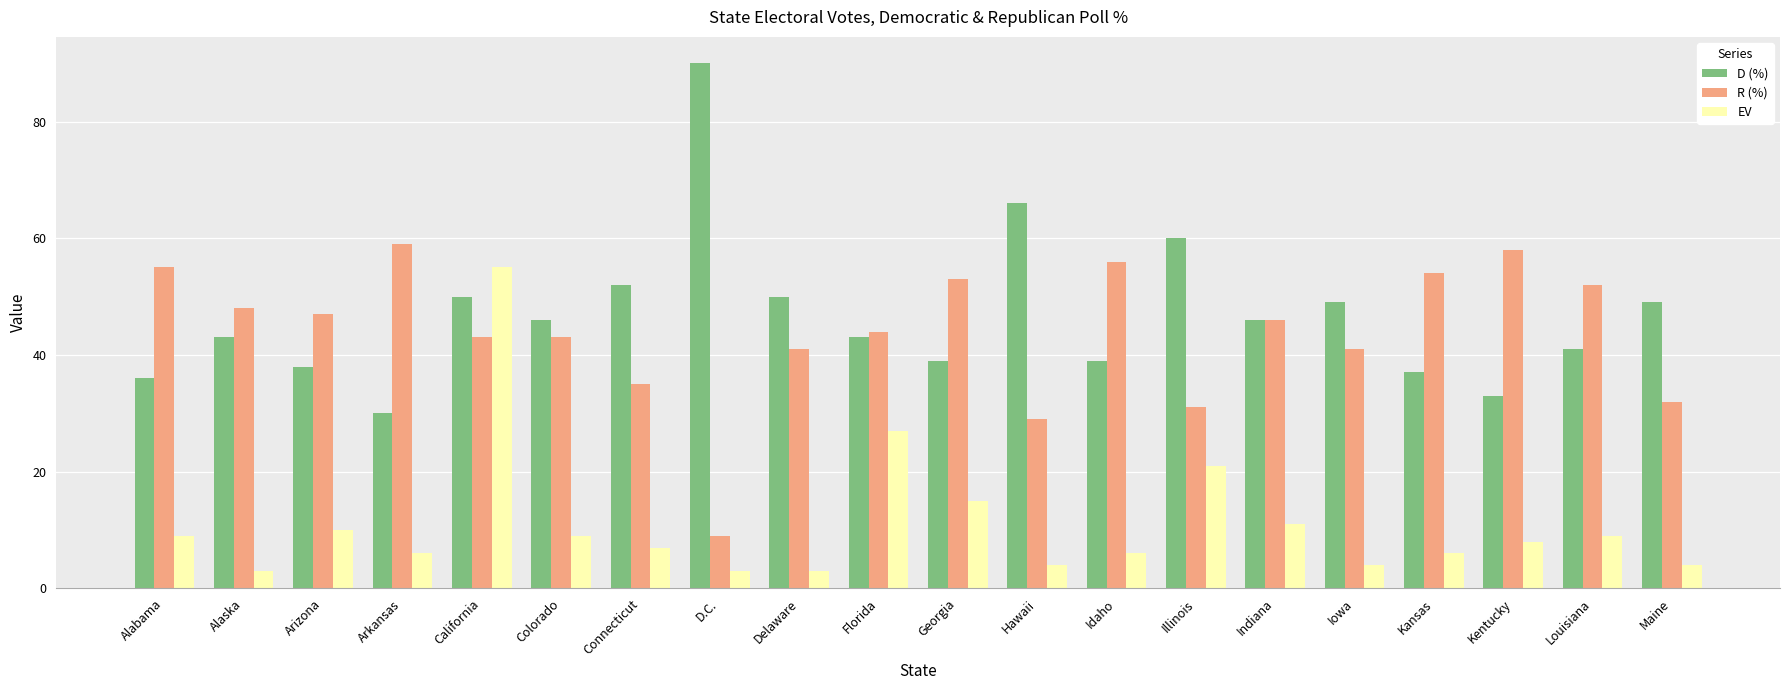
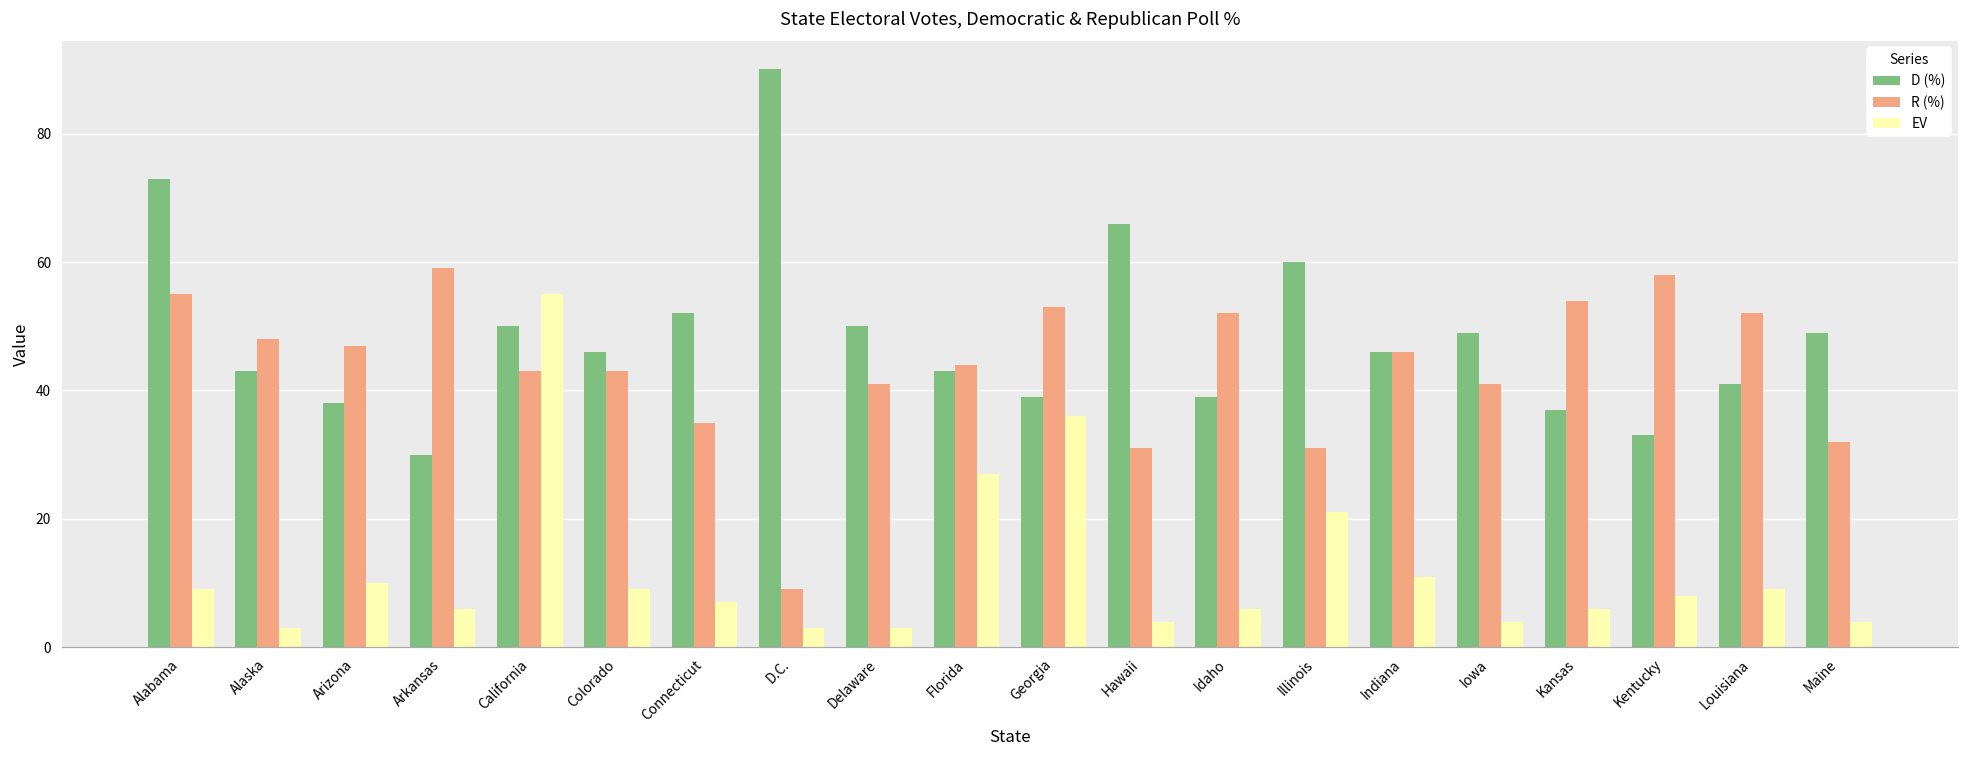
D (%), Alabama: 36 -> 73
EV, Georgia: 15 -> 36
R (%), Hawaii: 29 -> 31
R (%), Idaho: 56 -> 52
